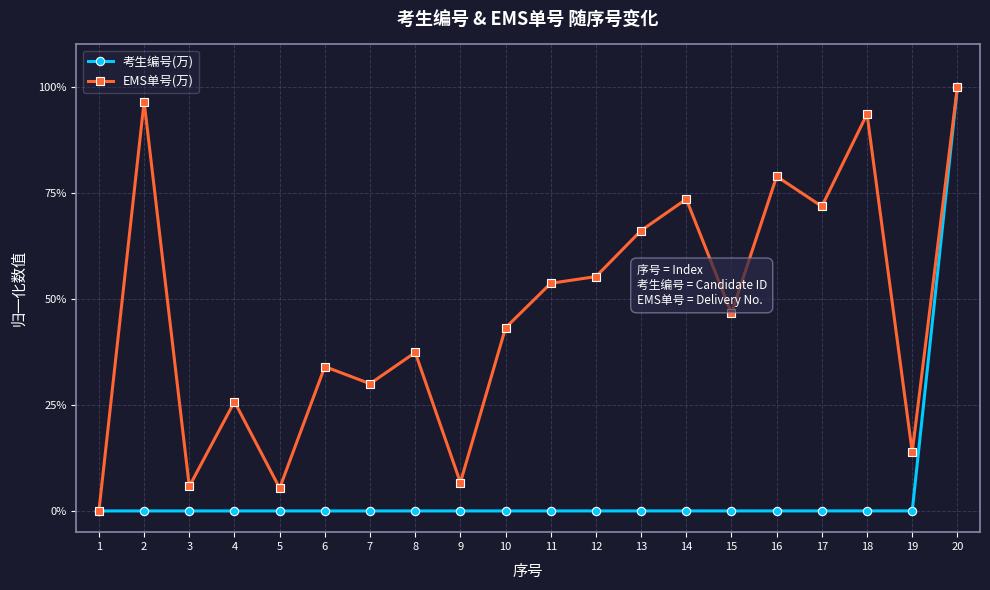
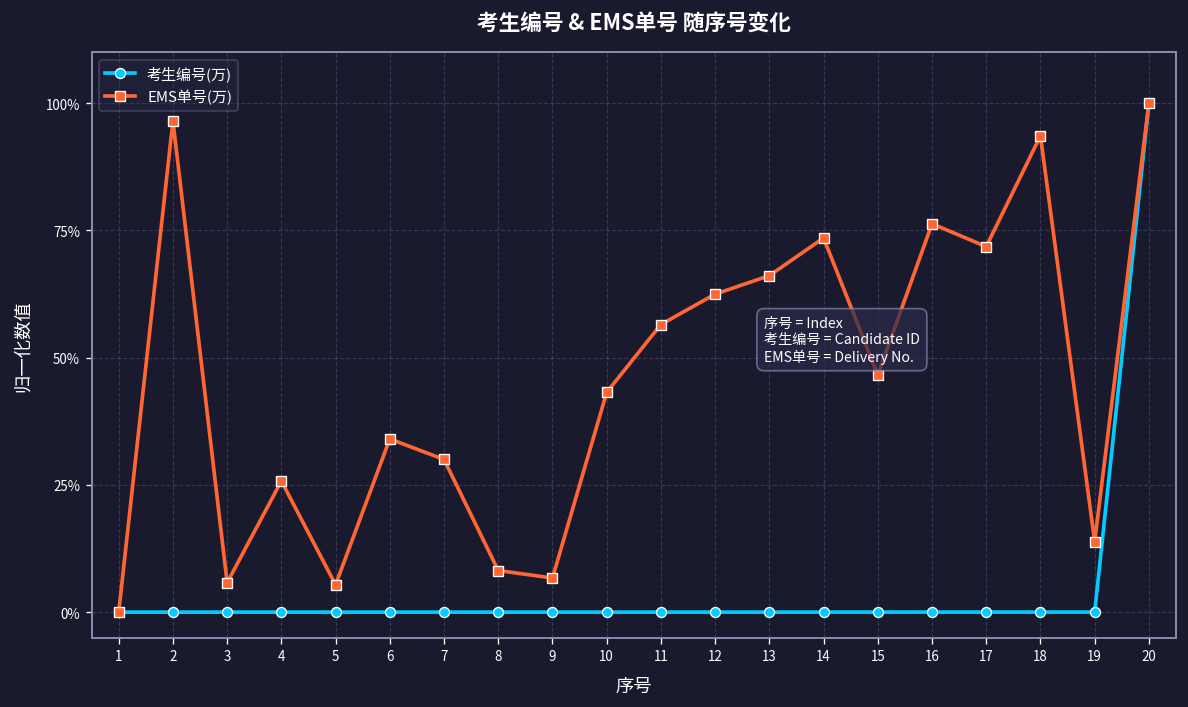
EMS单号(万), 8: 37% -> 8%
EMS单号(万), 11: 54% -> 57%
EMS单号(万), 12: 55% -> 62%
EMS单号(万), 16: 79% -> 76%
